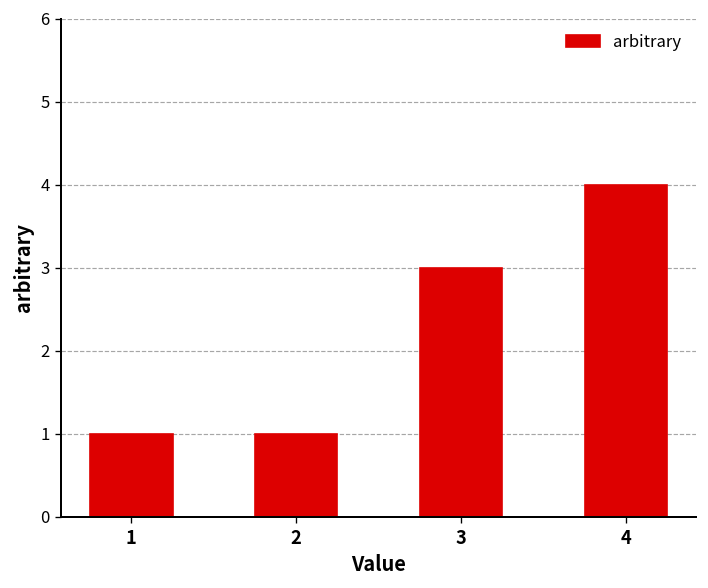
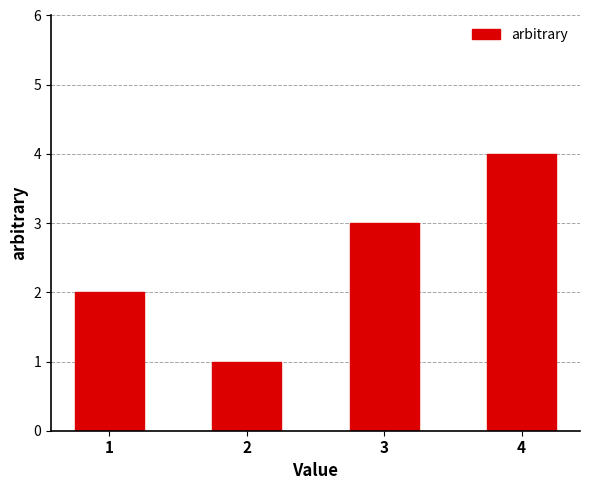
1: 1 -> 2
